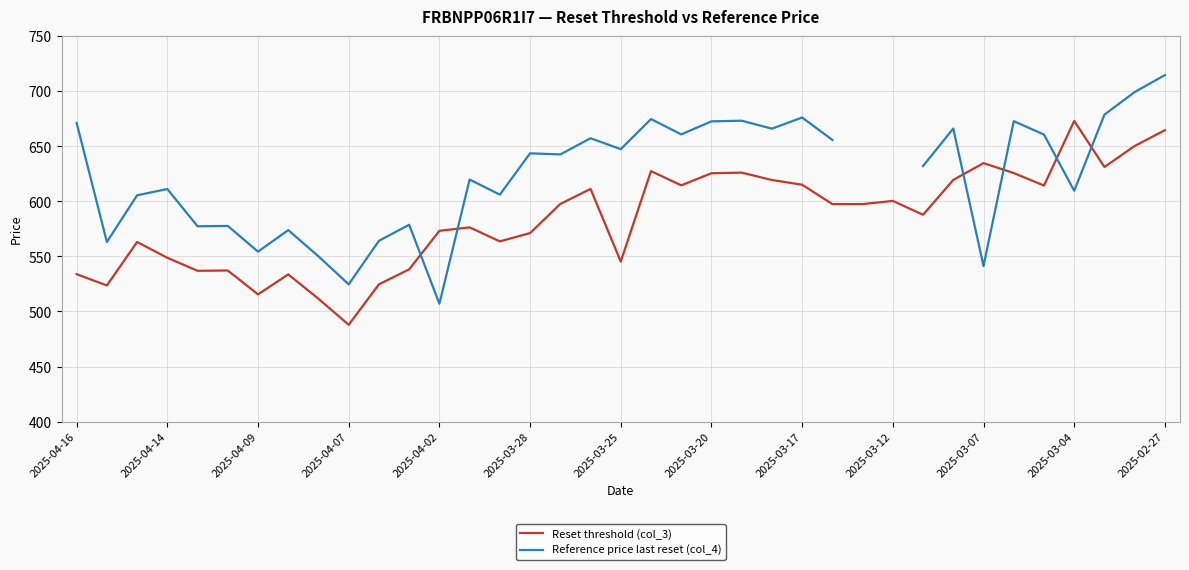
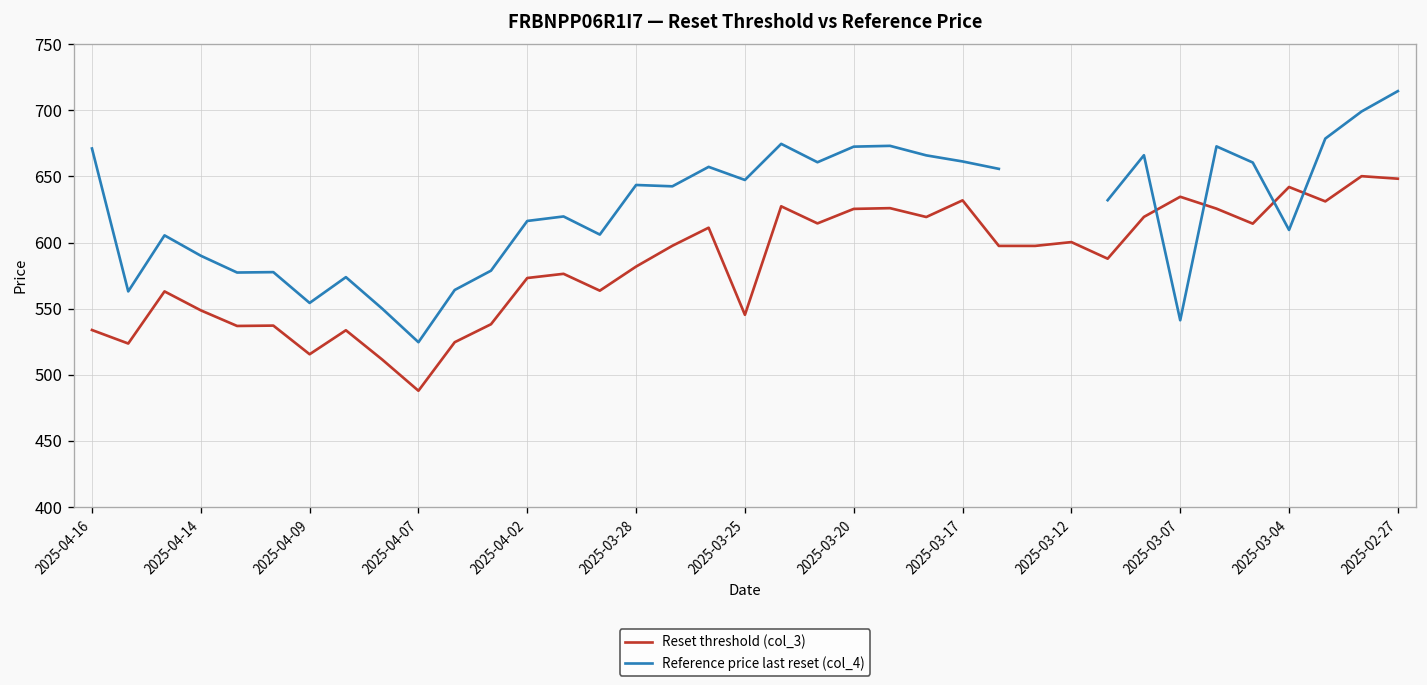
Reference price last reset (col_4), 2025-04-14: 611 -> 590
Reference price last reset (col_4), 2025-04-02: 507 -> 616
Reset threshold (col_3), 2025-03-28: 571 -> 582
Reset threshold (col_3), 2025-03-17: 615 -> 632
Reference price last reset (col_4), 2025-03-17: 676 -> 661
Reset threshold (col_3), 2025-03-04: 673 -> 642
Reset threshold (col_3), 2025-02-27: 664 -> 648
